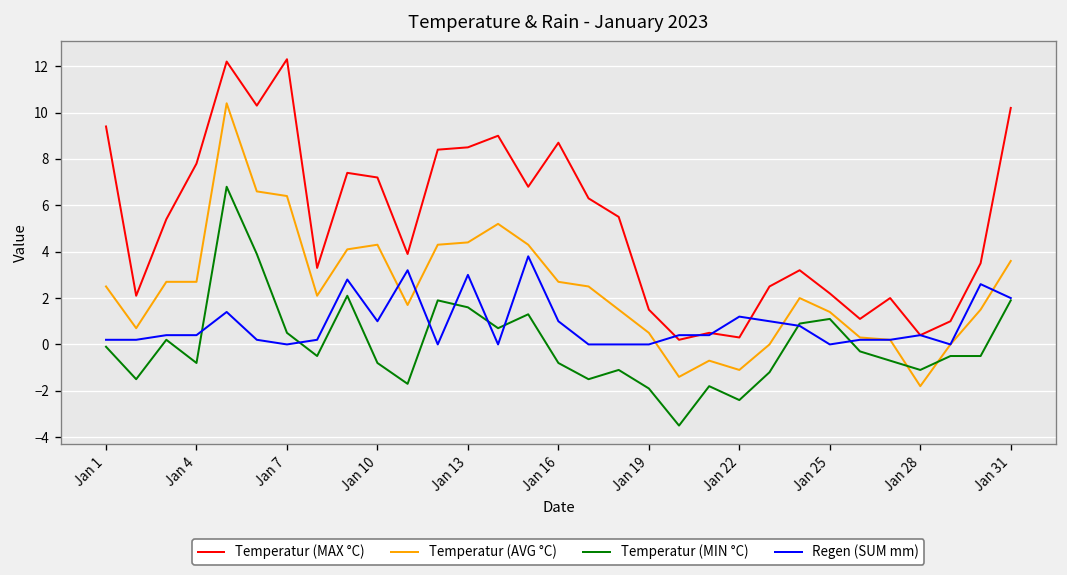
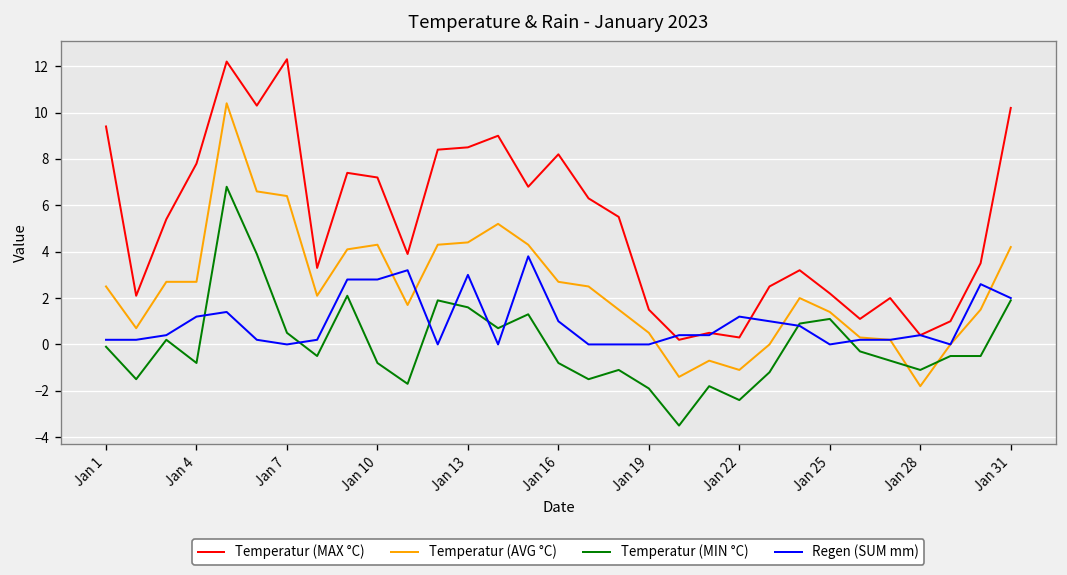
Regen (SUM mm), Jan 4: 0.4 -> 1.2
Regen (SUM mm), Jan 10: 1.0 -> 2.8
Temperatur (MAX °C), Jan 16: 8.7 -> 8.2
Temperatur (AVG °C), Jan 31: 3.6 -> 4.2
